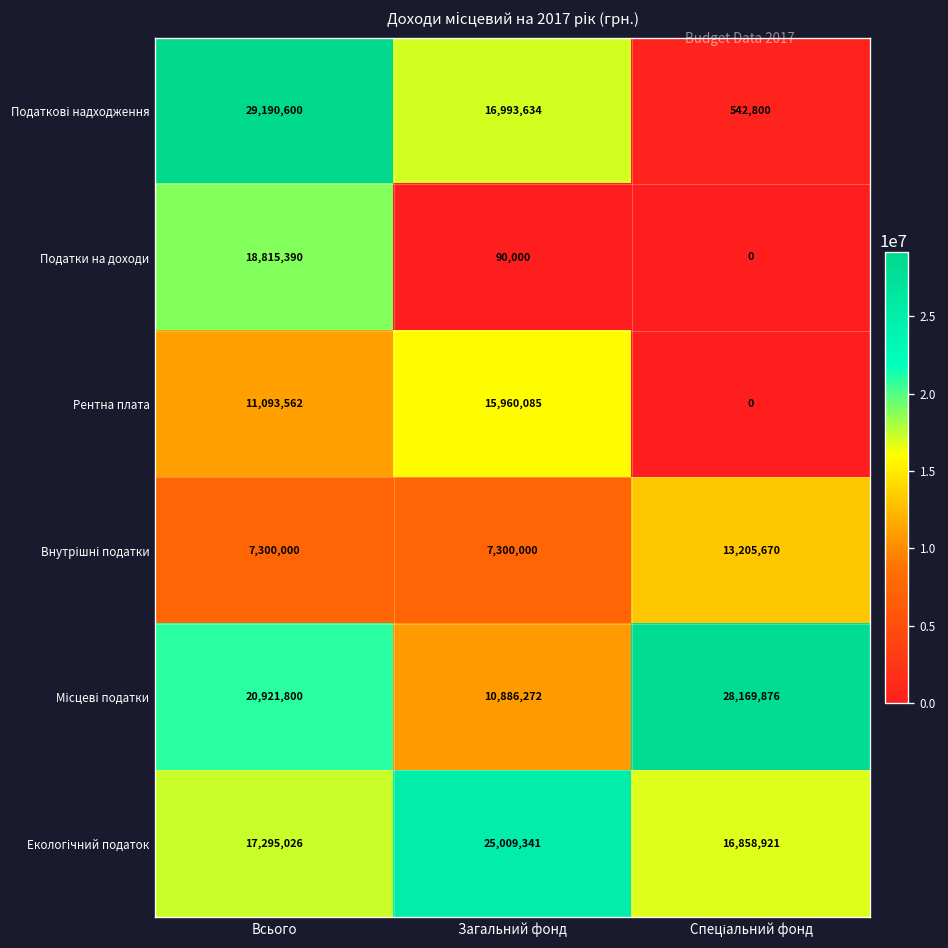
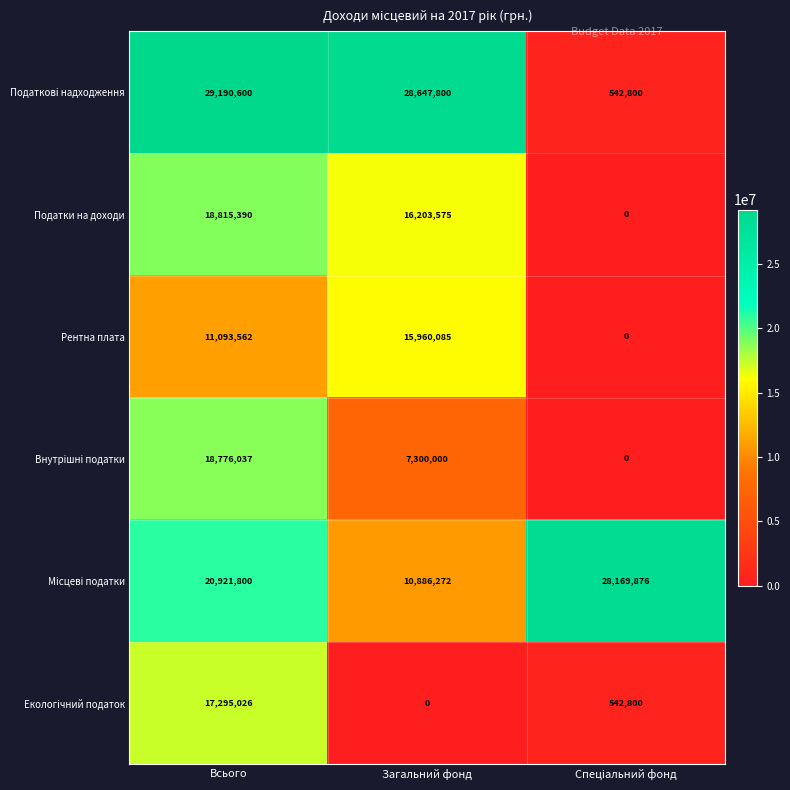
Податкові надходження, Загальний фонд: 16,993,634 -> 28,647,800
Податки на доходи, Загальний фонд: 90,000 -> 16,203,575
Внутрішні податки, Всього: 7,300,000 -> 18,776,037
Внутрішні податки, Спеціальний фонд: 13,205,670 -> 0
Екологічний податок, Загальний фонд: 25,009,341 -> 0
Екологічний податок, Спеціальний фонд: 16,858,921 -> 542,800
